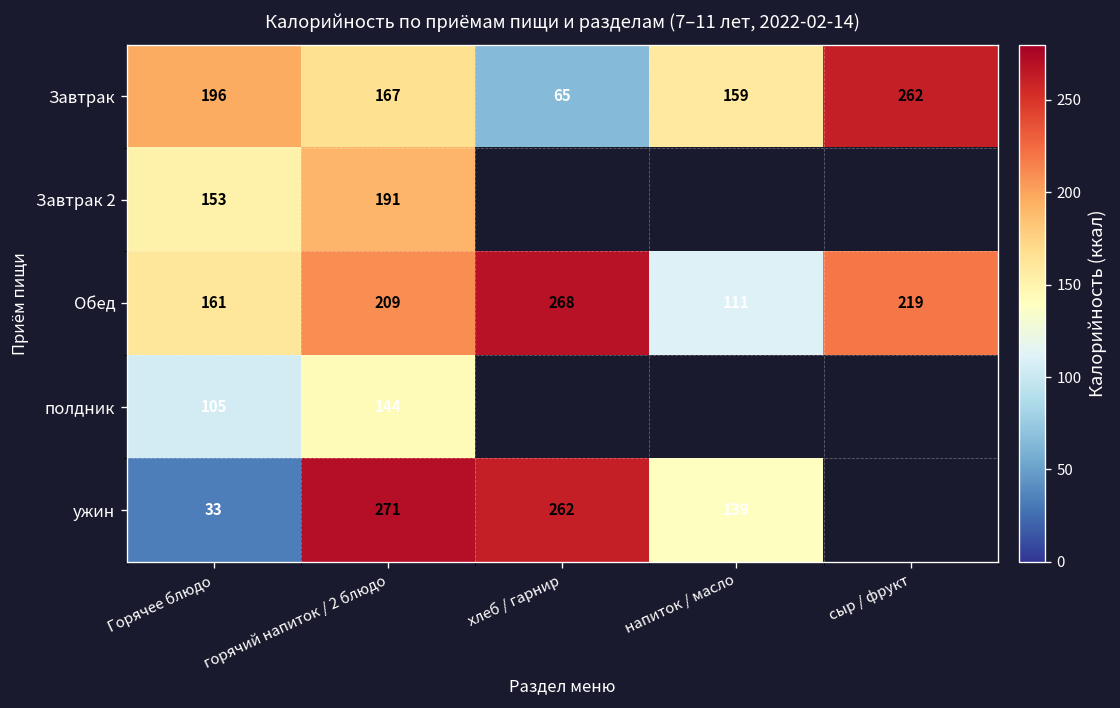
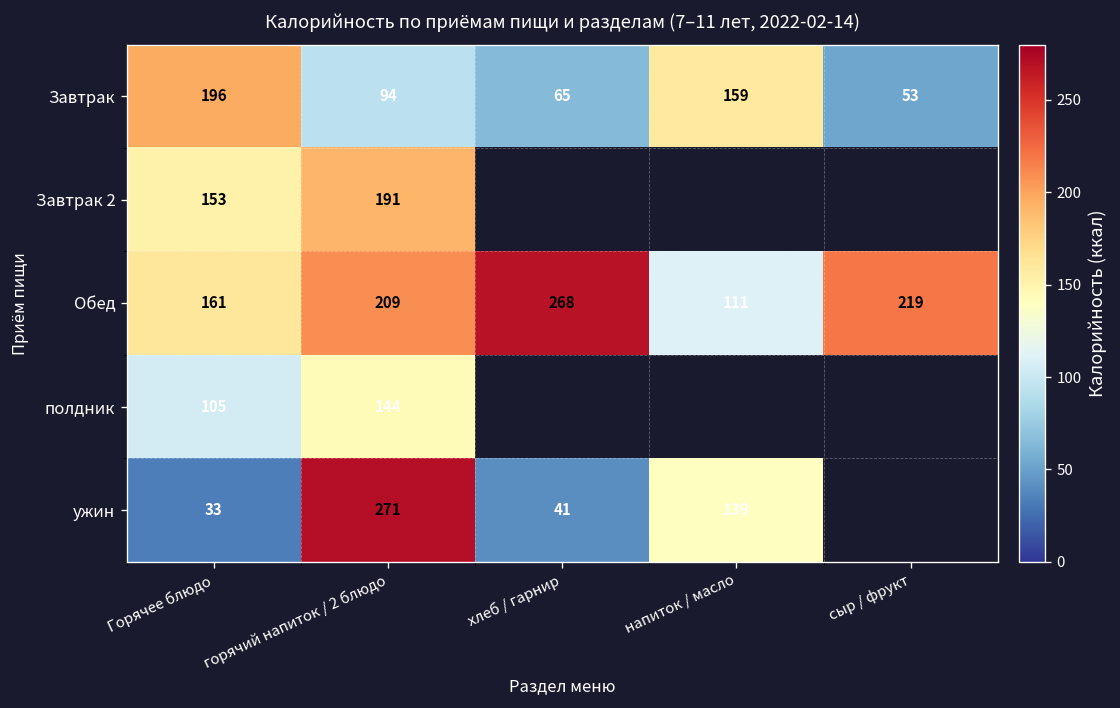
Завтрак, горячий напиток / 2 блюдо: 167 -> 94
Завтрак, сыр / фрукт: 262 -> 53
ужин, хлеб / гарнир: 262 -> 41
